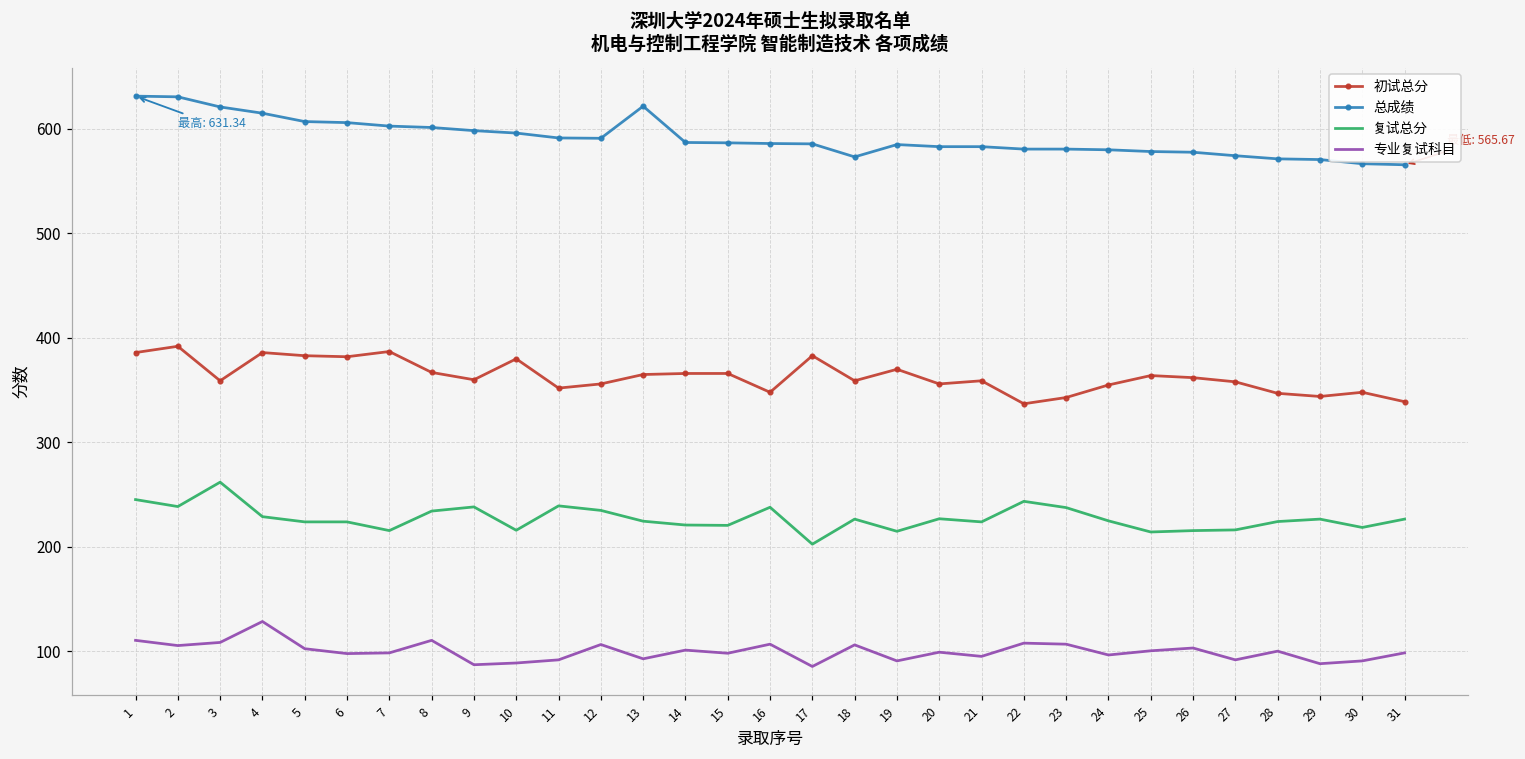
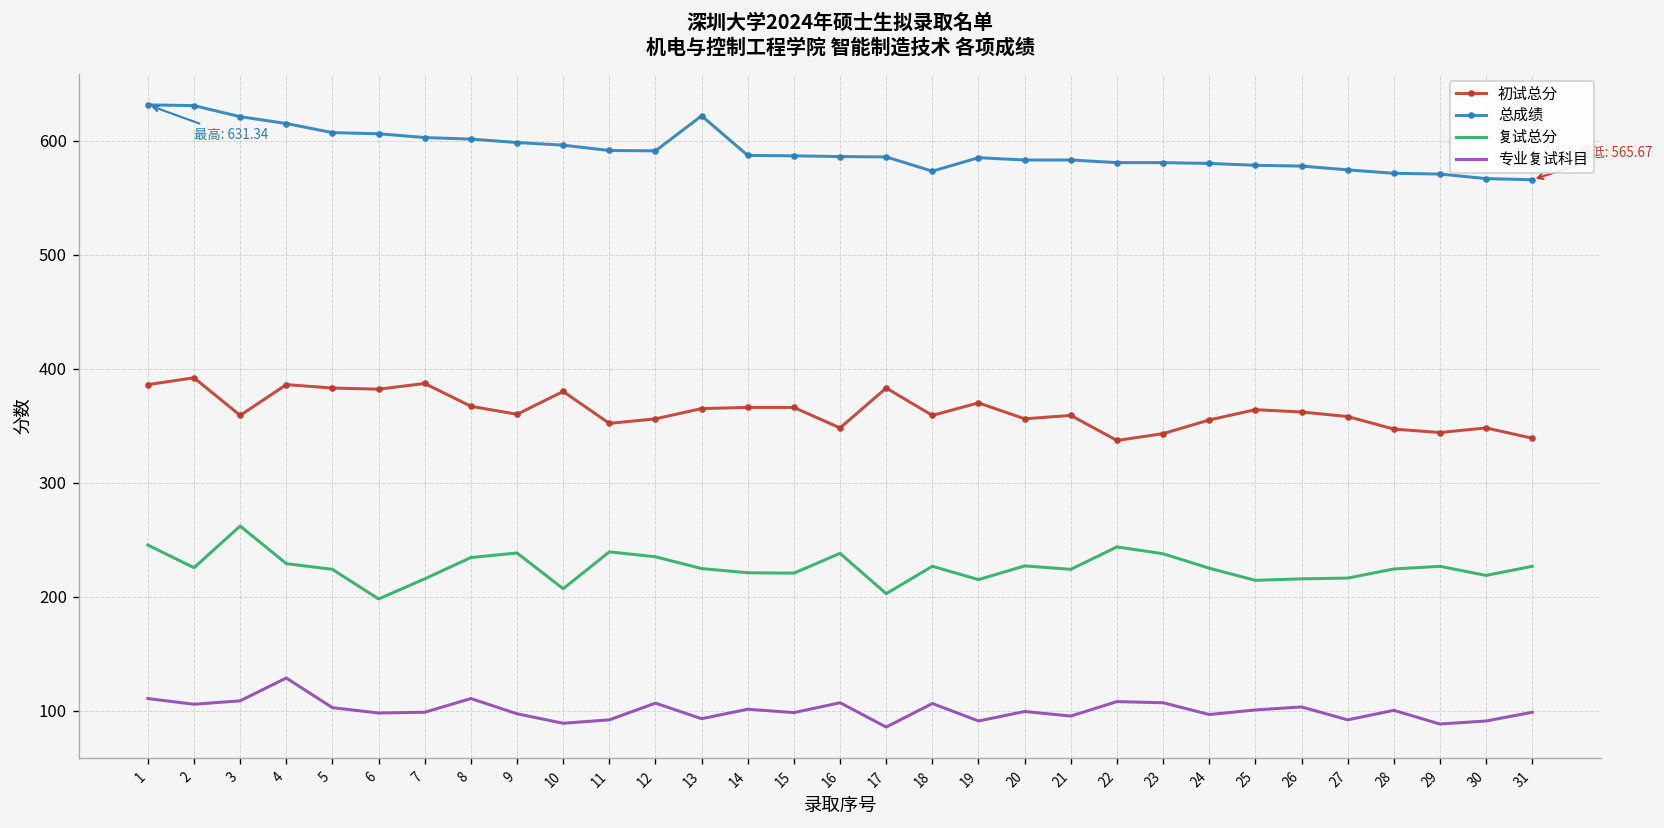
复试总分, 2: 240 -> 230
复试总分, 6: 220 -> 200
专业复试科目, 9: 90 -> 100
复试总分, 10: 220 -> 210
